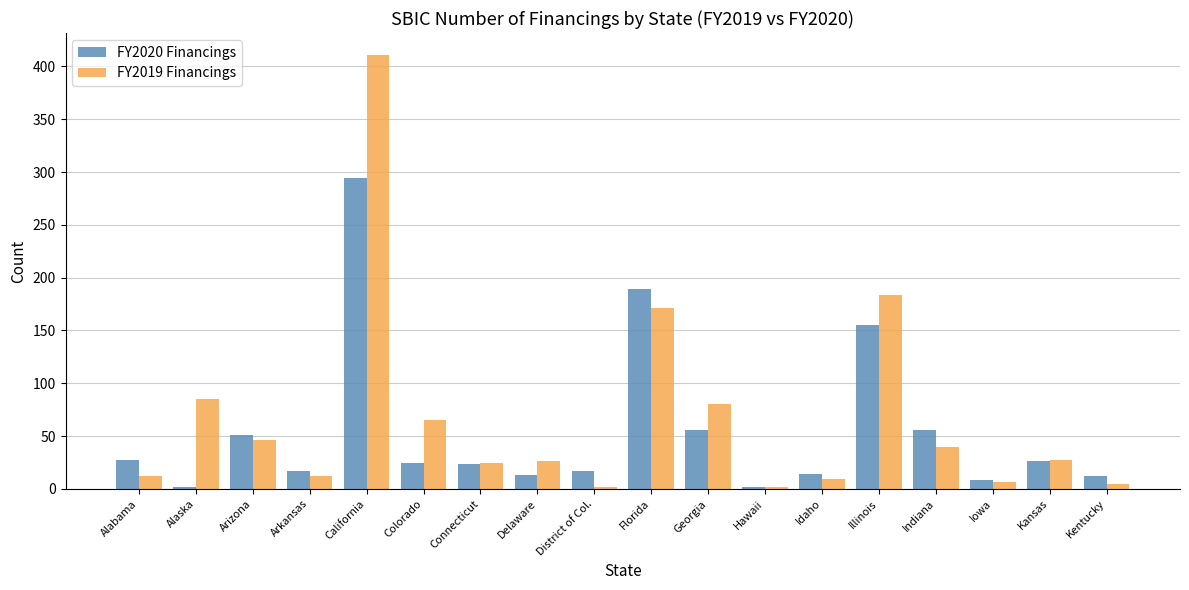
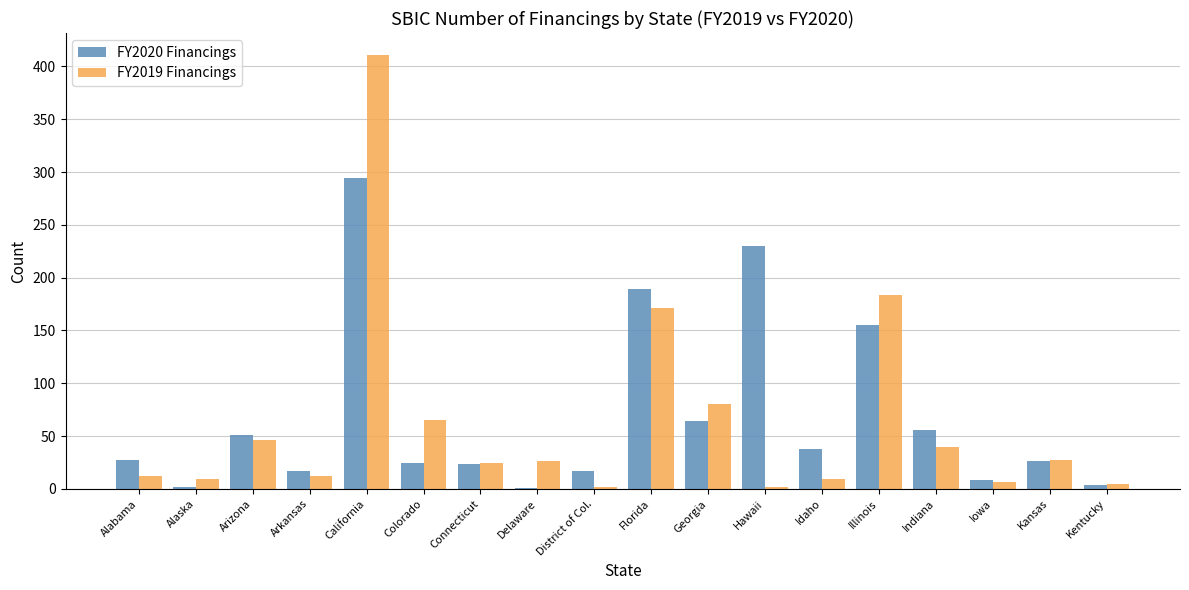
FY2019 Financings, Alaska: 85 -> 9
FY2020 Financings, Delaware: 13 -> 1
FY2020 Financings, Georgia: 56 -> 64
FY2020 Financings, Hawaii: 2 -> 230
FY2020 Financings, Idaho: 14 -> 38
FY2020 Financings, Kentucky: 12 -> 4
